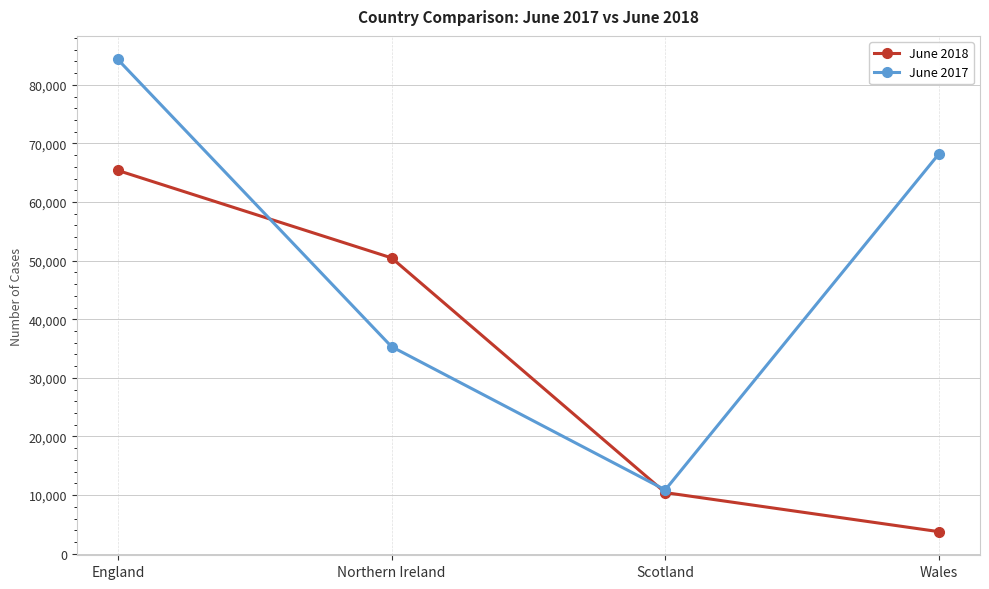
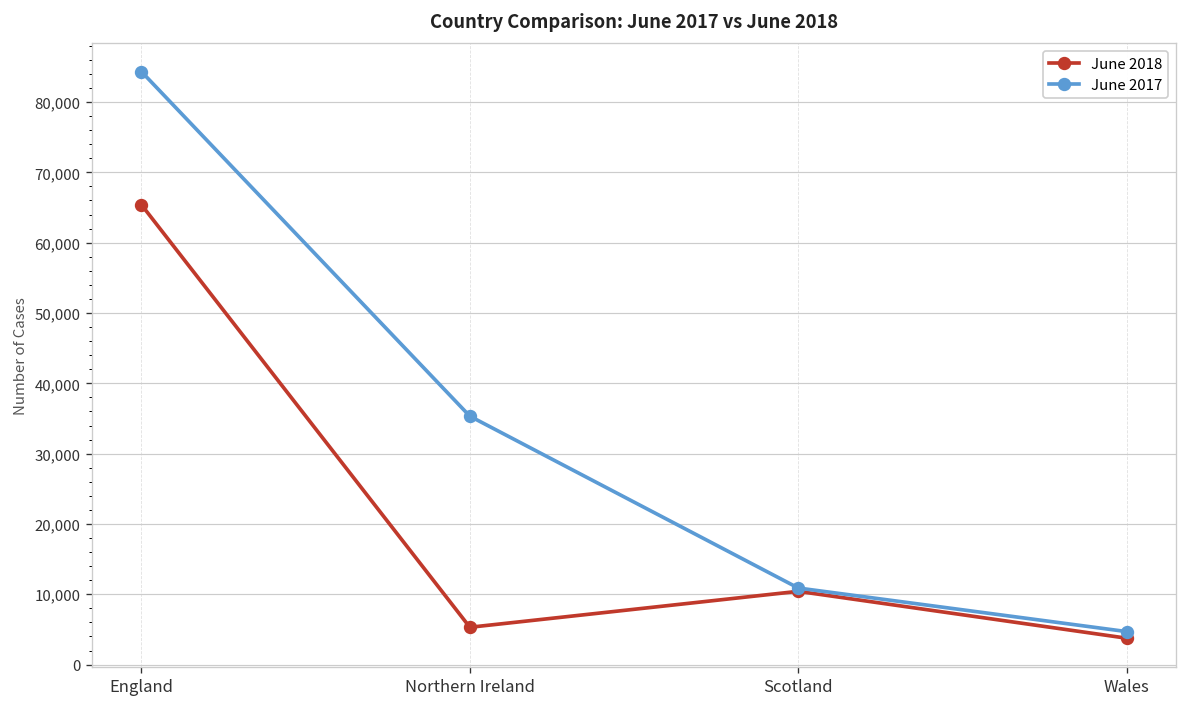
June 2018, Northern Ireland: 50,000 -> 5,000
June 2017, Wales: 68,000 -> 5,000
